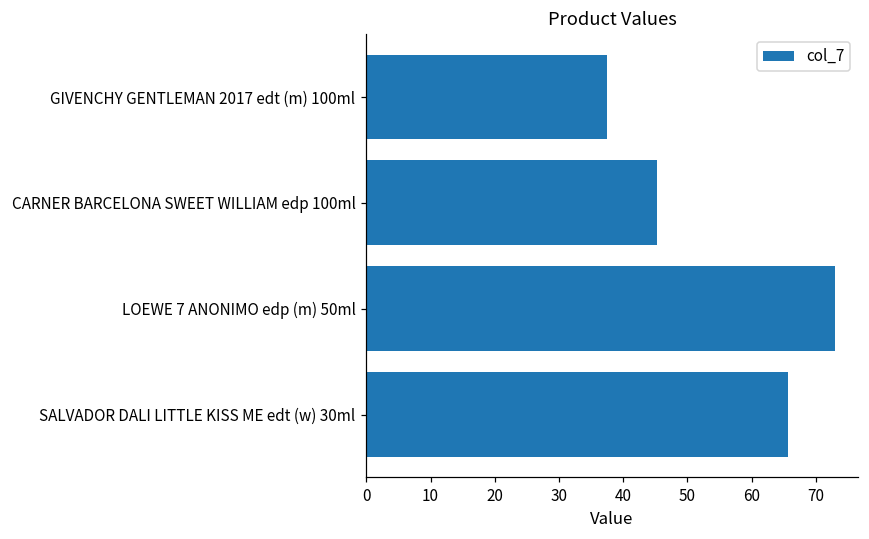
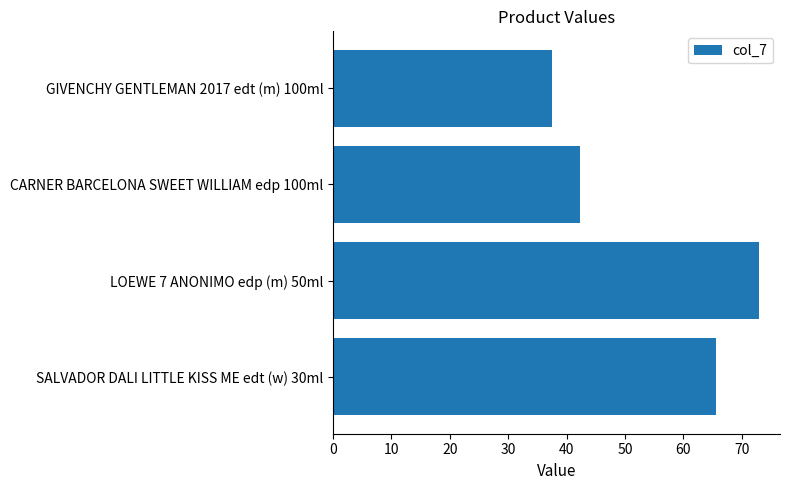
CARNER BARCELONA SWEET WILLIAM edp 100ml: 45 -> 42
